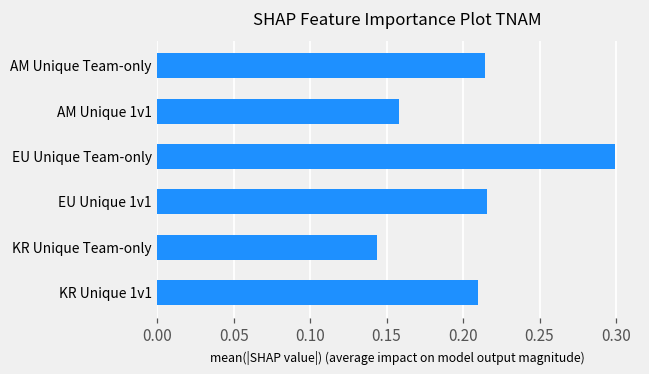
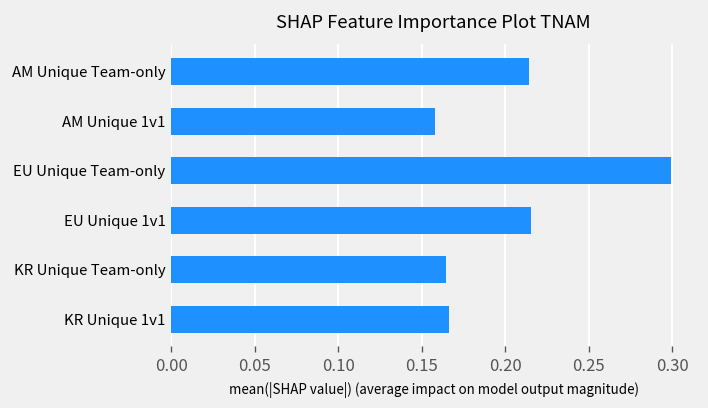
KR Unique Team-only: 0.144 -> 0.165
KR Unique 1v1: 0.210 -> 0.166
